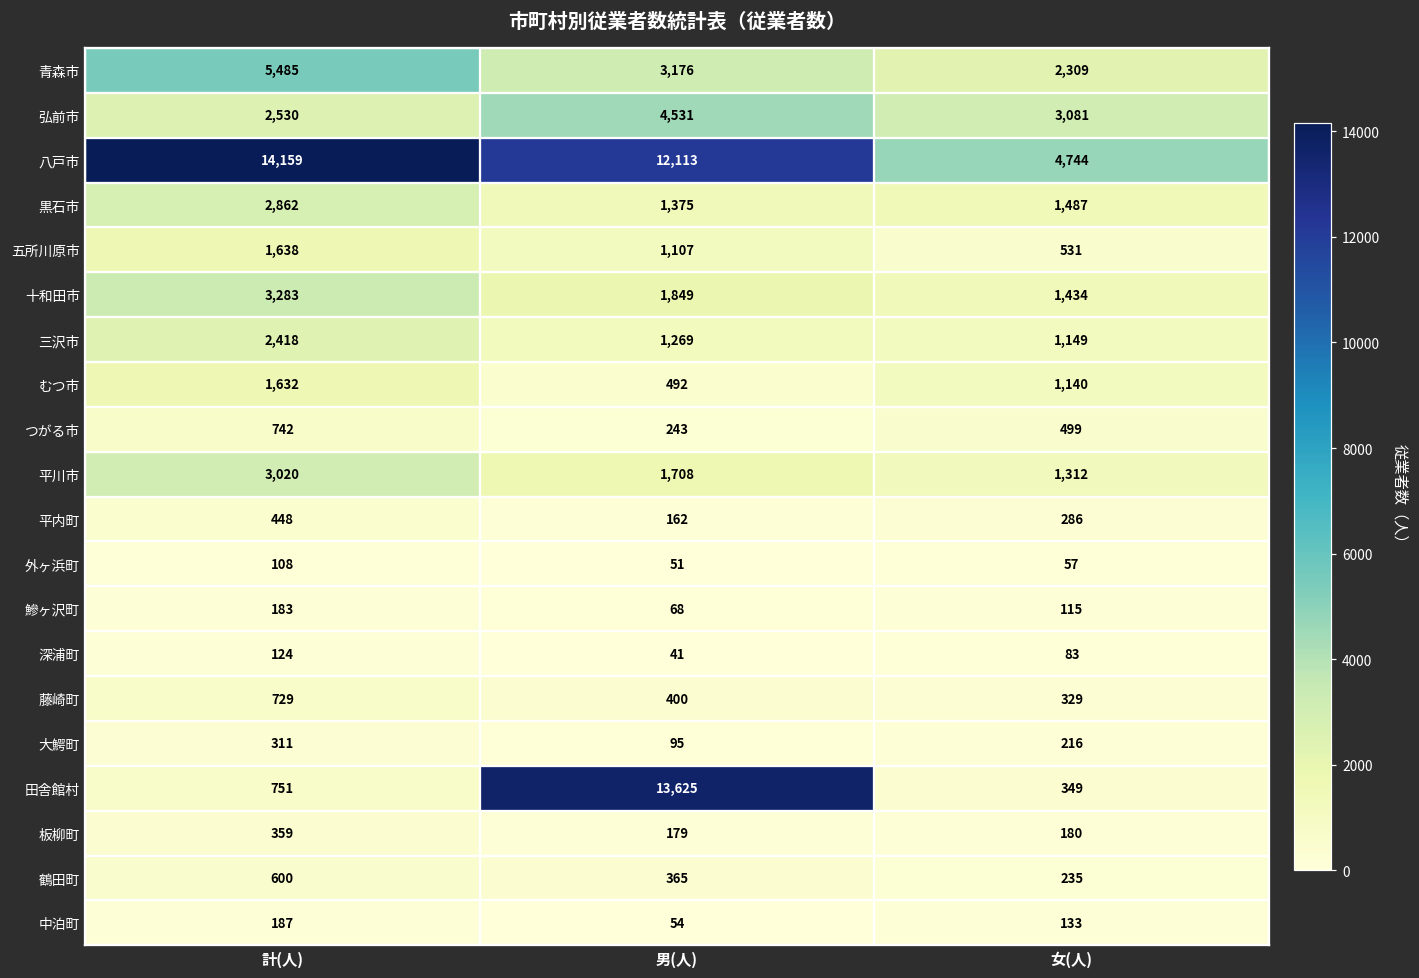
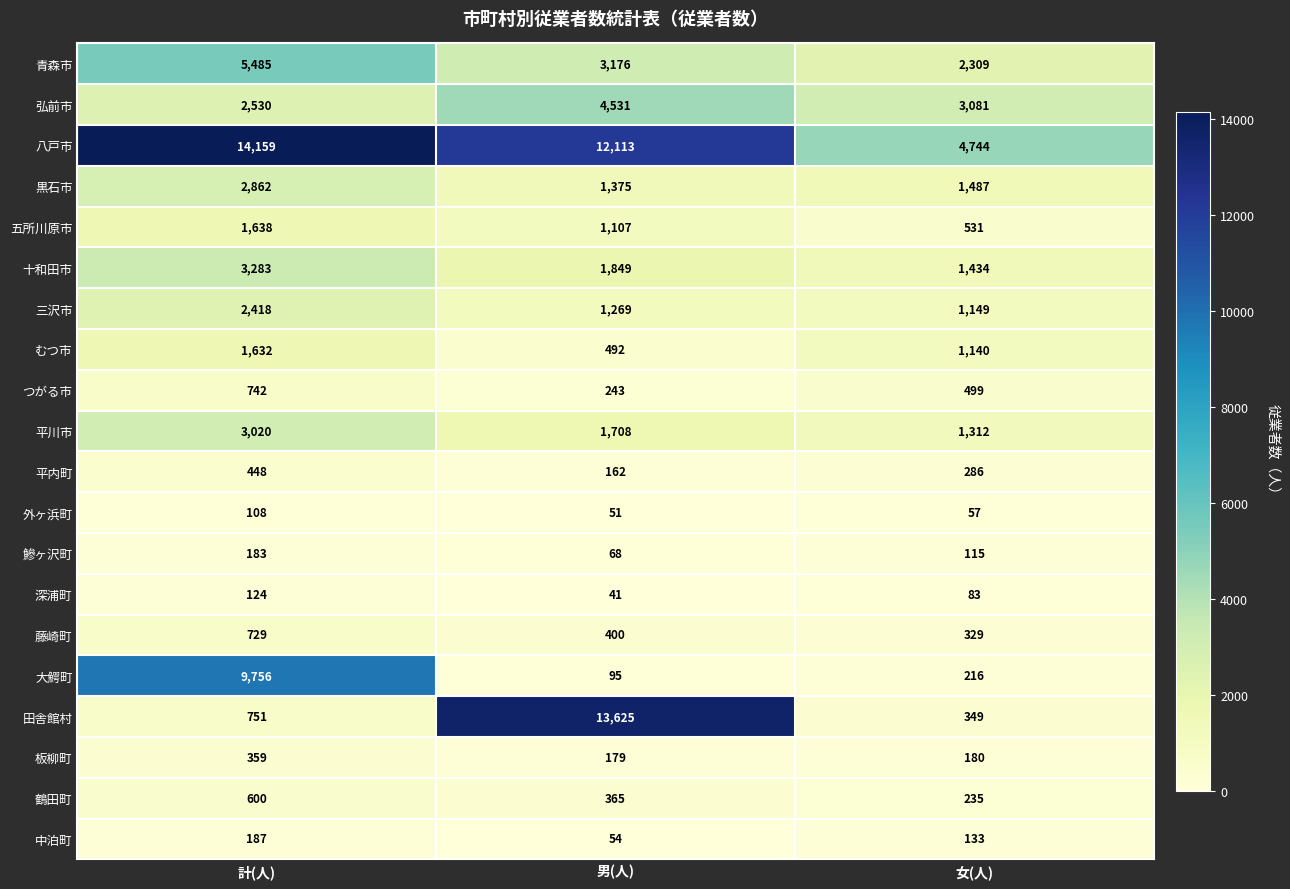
大鰐町, 計(人): 311 -> 9,756
